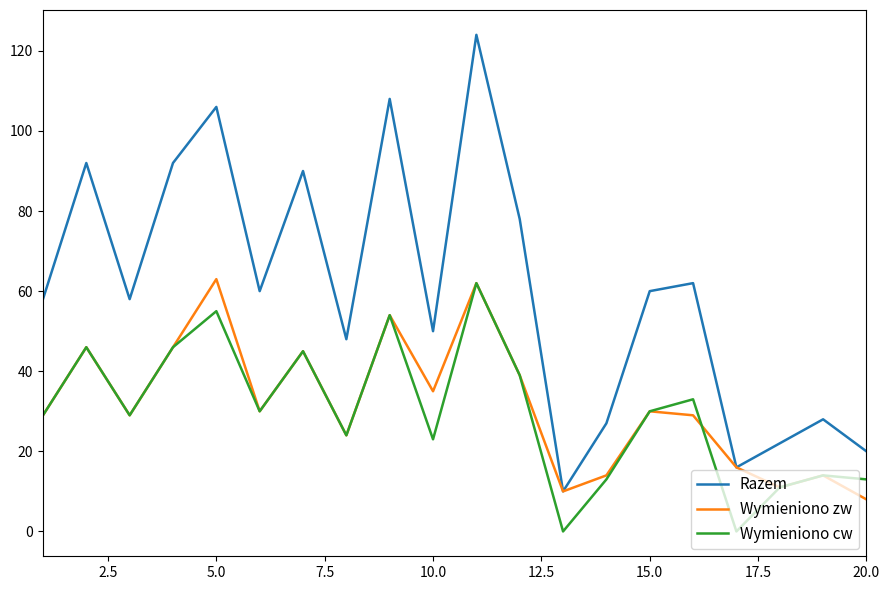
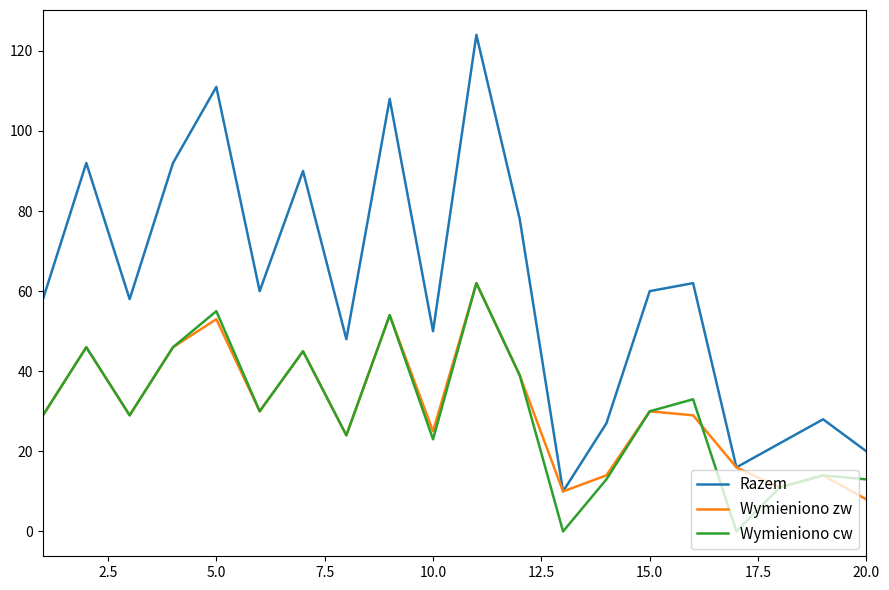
Razem, 5.0: 106 -> 111
Wymieniono zw, 5.0: 63 -> 53
Wymieniono zw, 10.0: 35 -> 25
